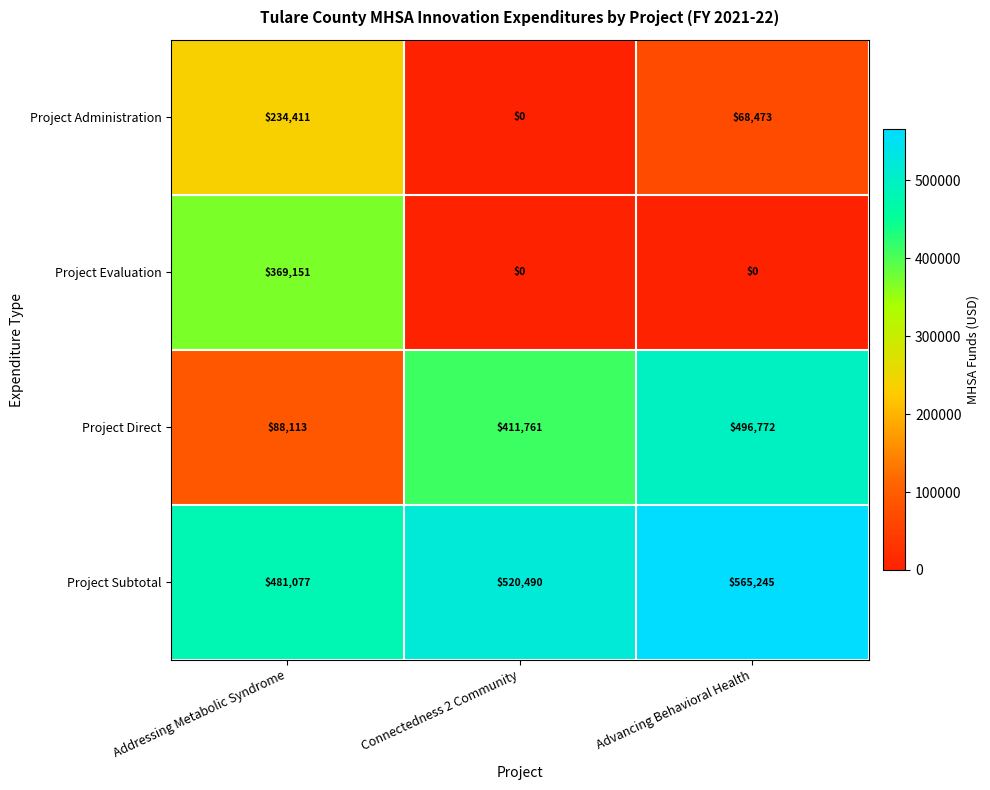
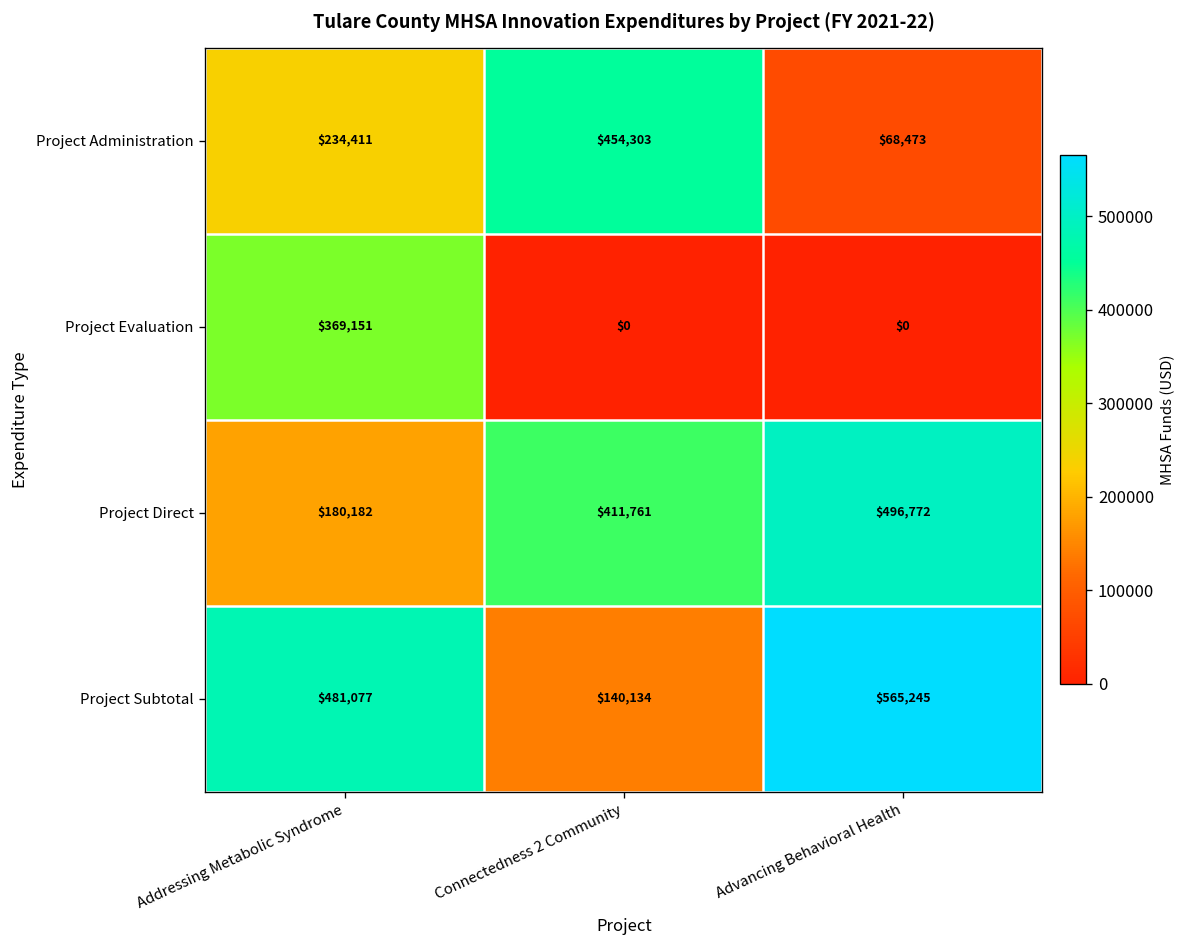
Project Administration, Connectedness 2 Community: $0 -> $454,303
Project Direct, Addressing Metabolic Syndrome: $88,113 -> $180,182
Project Subtotal, Connectedness 2 Community: $520,490 -> $140,134
